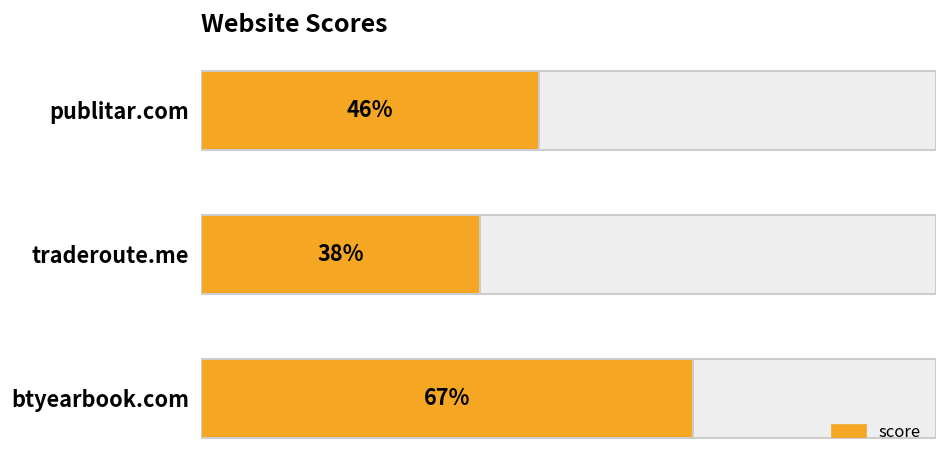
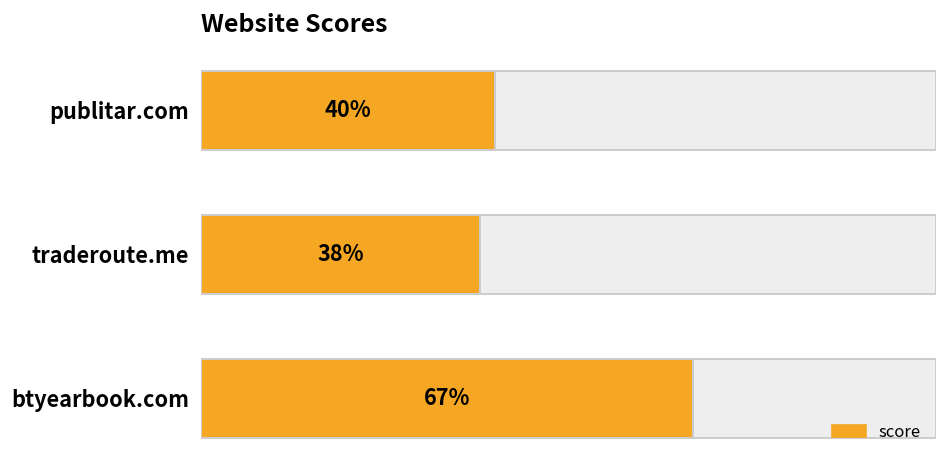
score, publitar.com: 46% -> 40%
